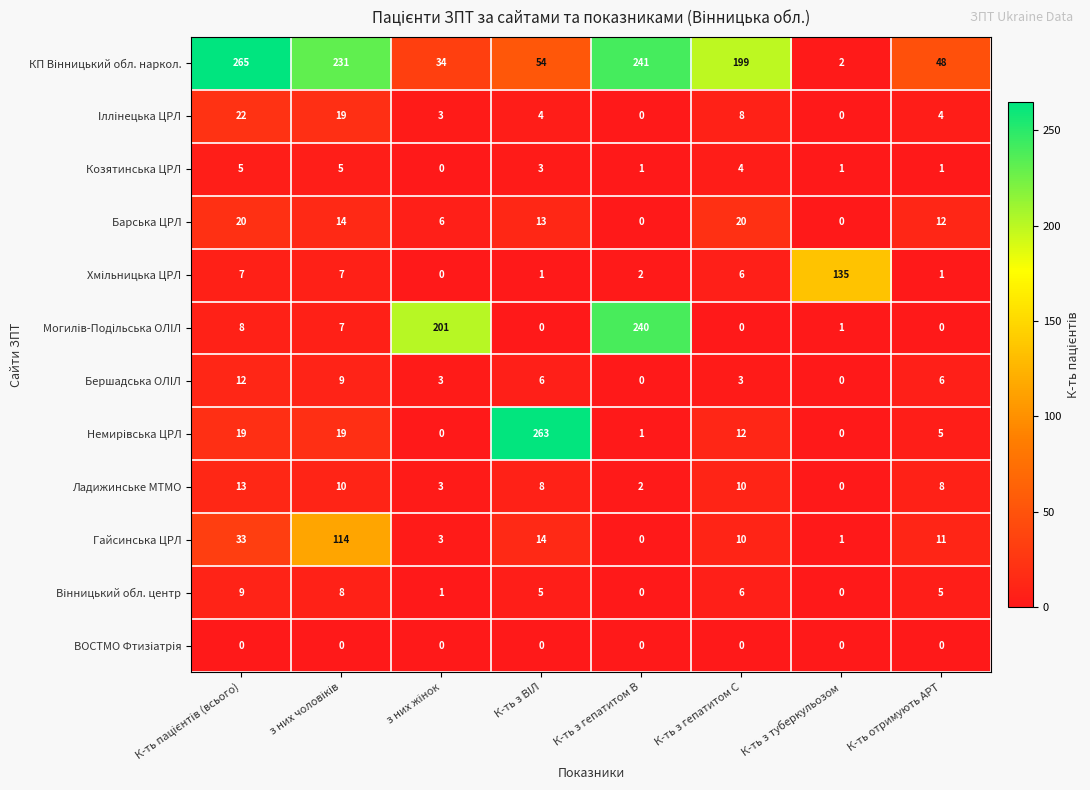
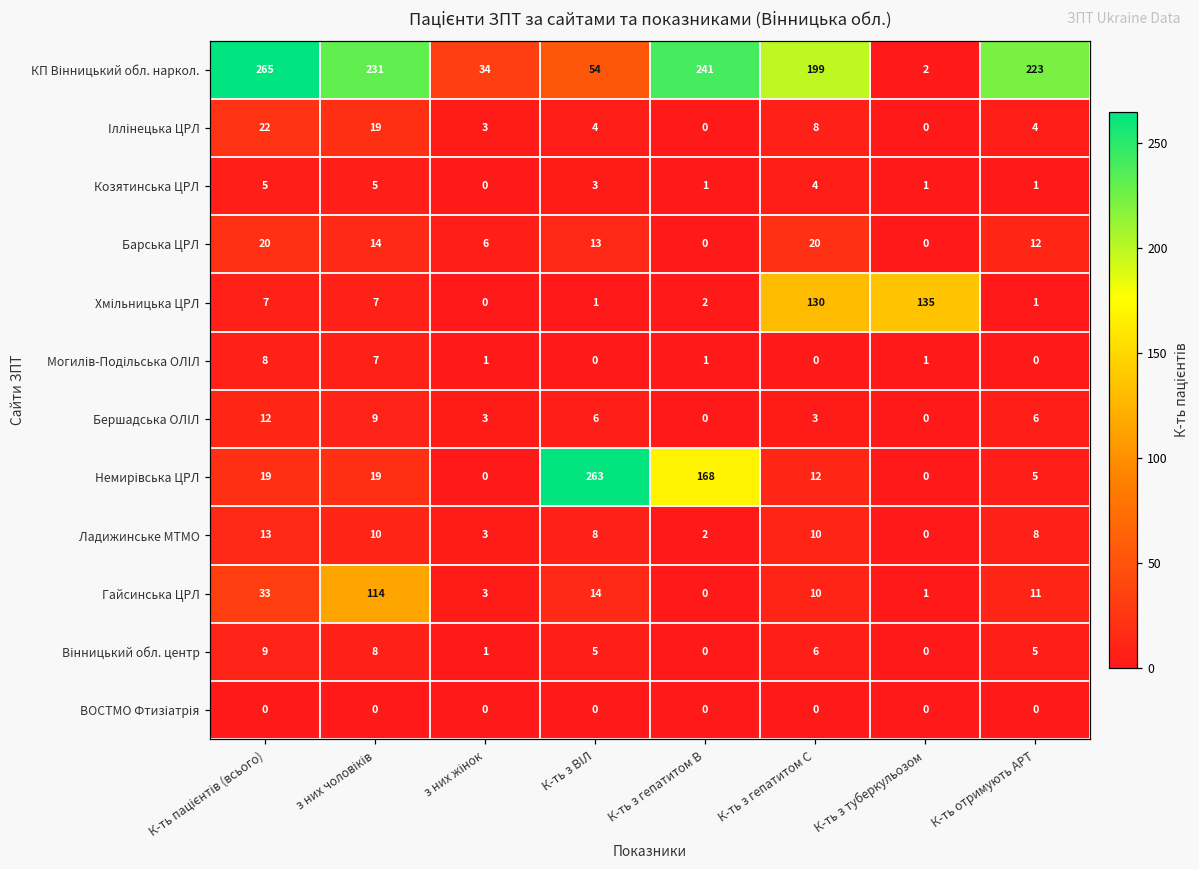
КП Вінницький обл. наркол., К-ть отримують АРТ: 48 -> 223
Хмільницька ЦРЛ, К-ть з гепатитом С: 6 -> 130
Могилів-Подільська ОЛІЛ, з них жінок: 201 -> 1
Могилів-Подільська ОЛІЛ, К-ть з гепатитом В: 240 -> 1
Немирівська ЦРЛ, К-ть з гепатитом В: 1 -> 168
